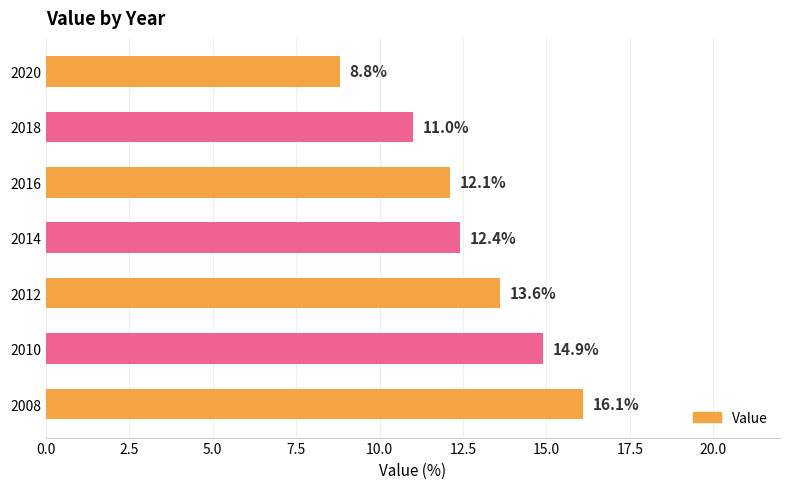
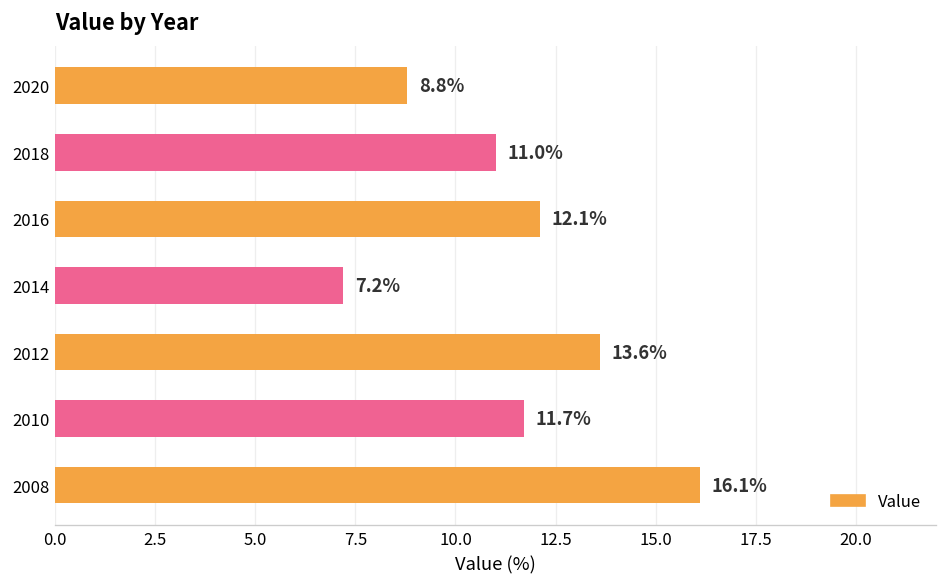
2014: 12.4% -> 7.2%
2010: 14.9% -> 11.7%
